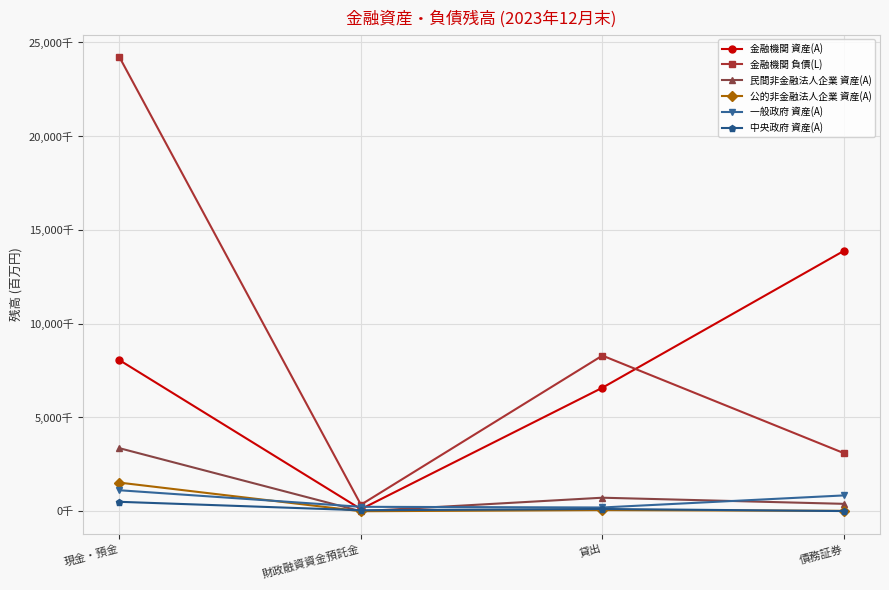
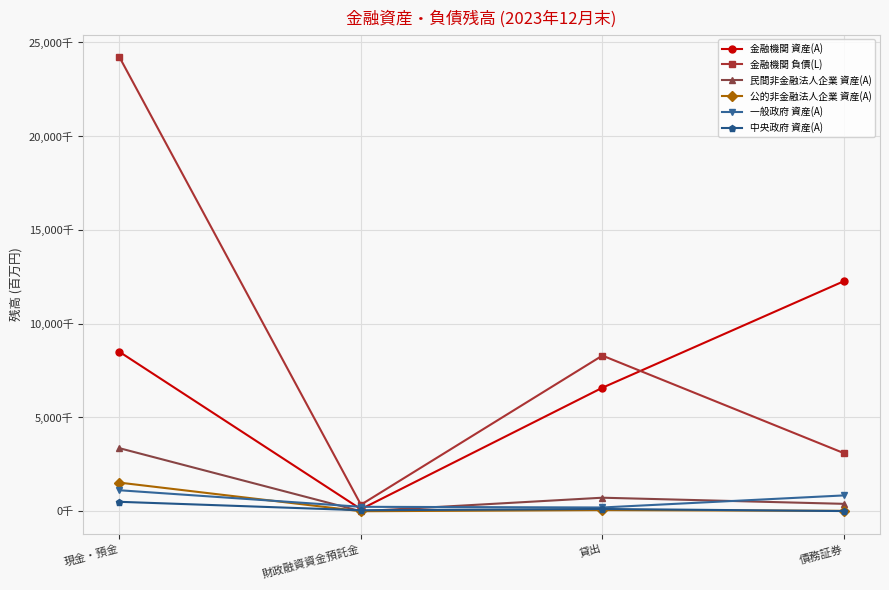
金融機関 資産(A), 現金・預金: 8,100千 -> 8,500千
金融機関 資産(A), 債務証券: 13,900千 -> 12,300千
